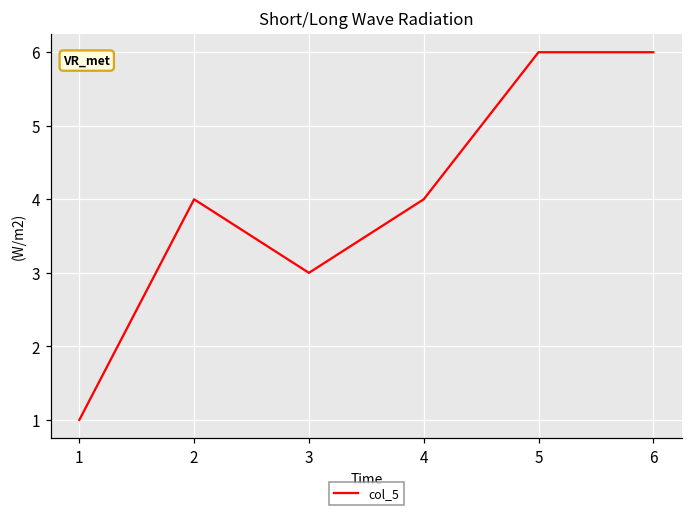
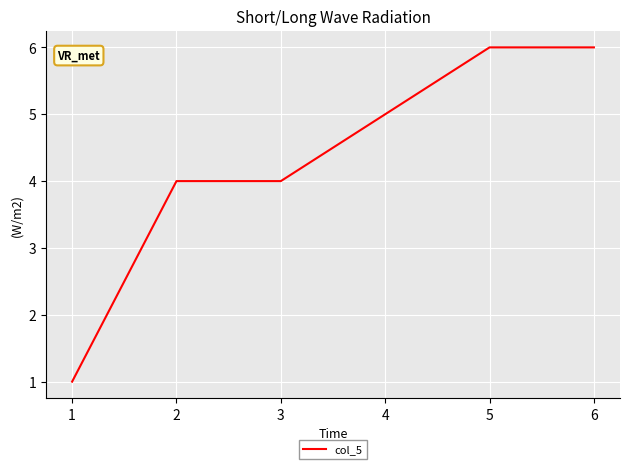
3: 3 -> 4
4: 4 -> 5
